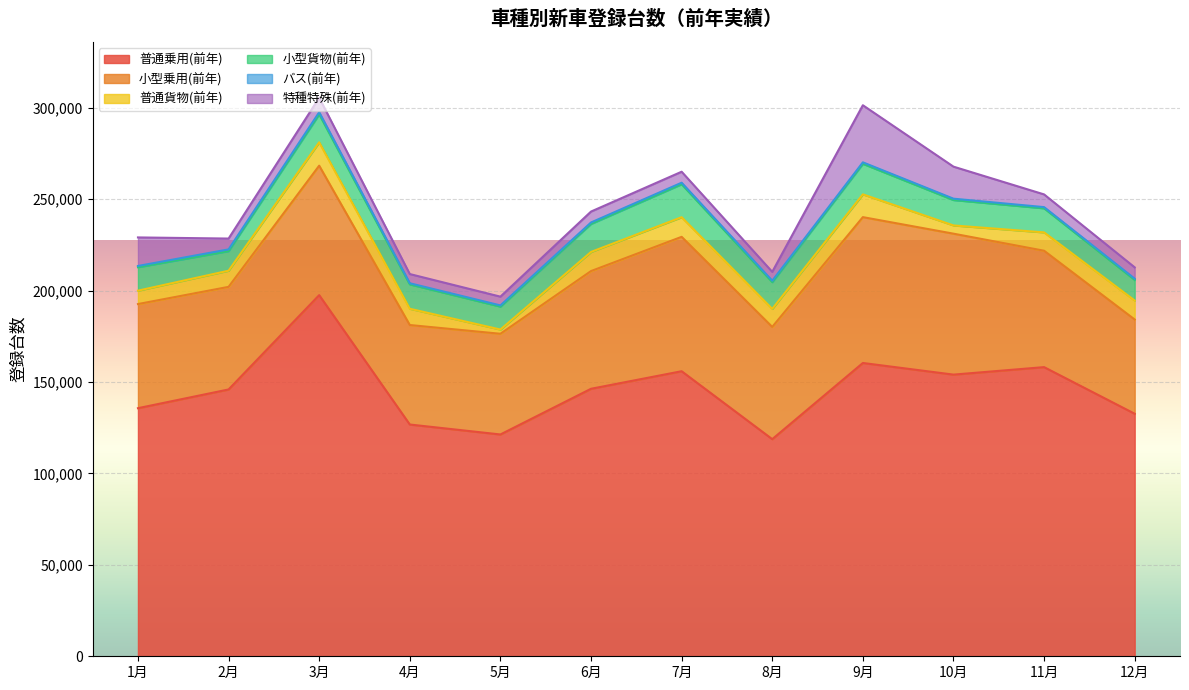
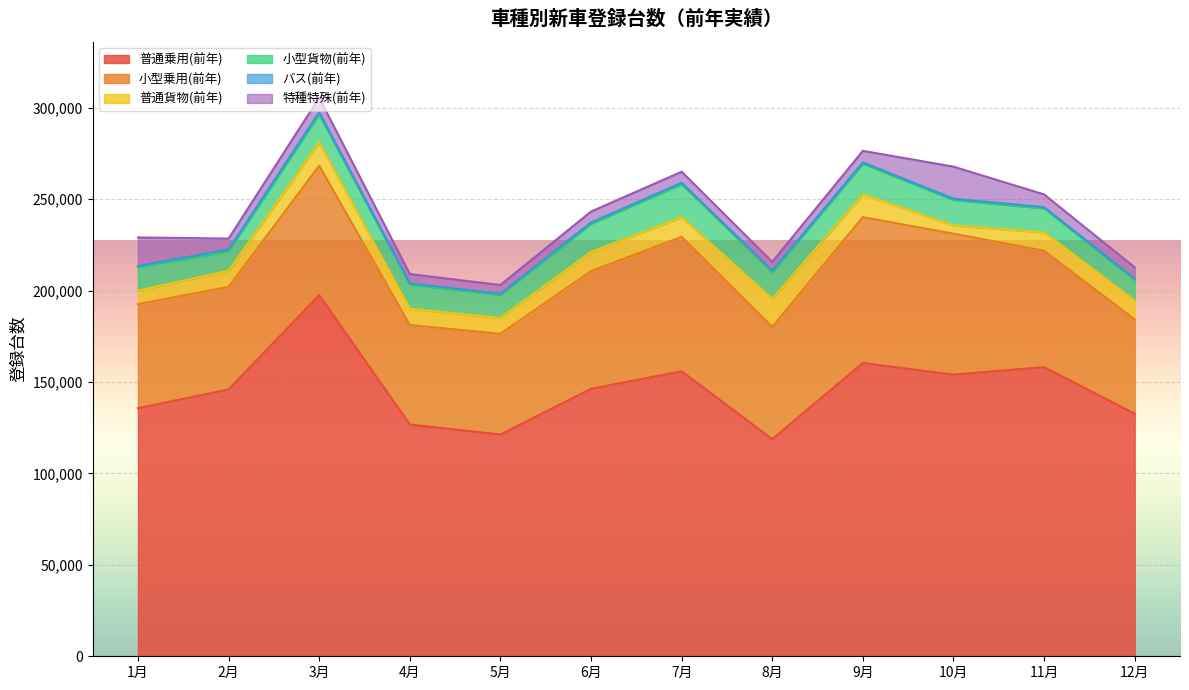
普通貨物(前年), 5月: 2,000 -> 9,000
普通貨物(前年), 8月: 10,000 -> 15,000
特種特殊(前年), 9月: 31,000 -> 6,000
